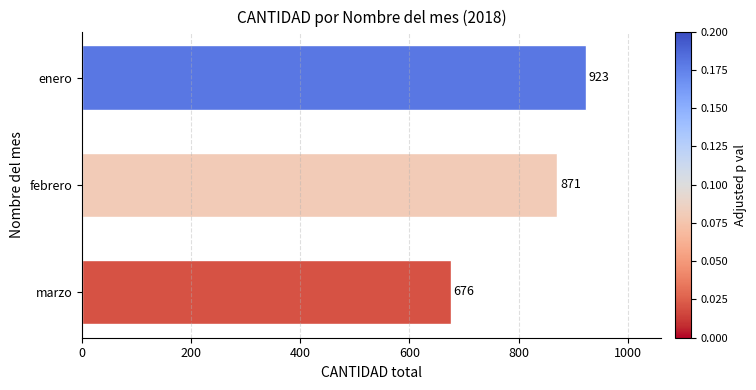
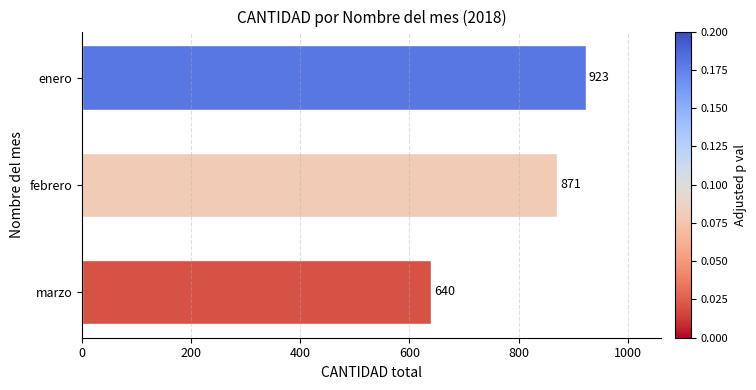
marzo: 676 -> 640
